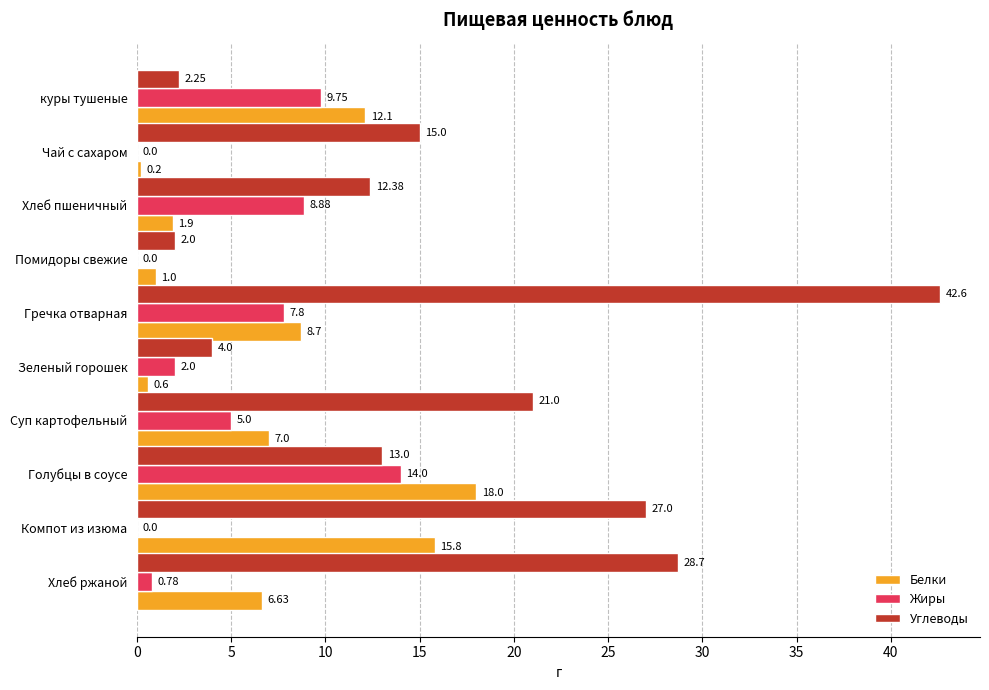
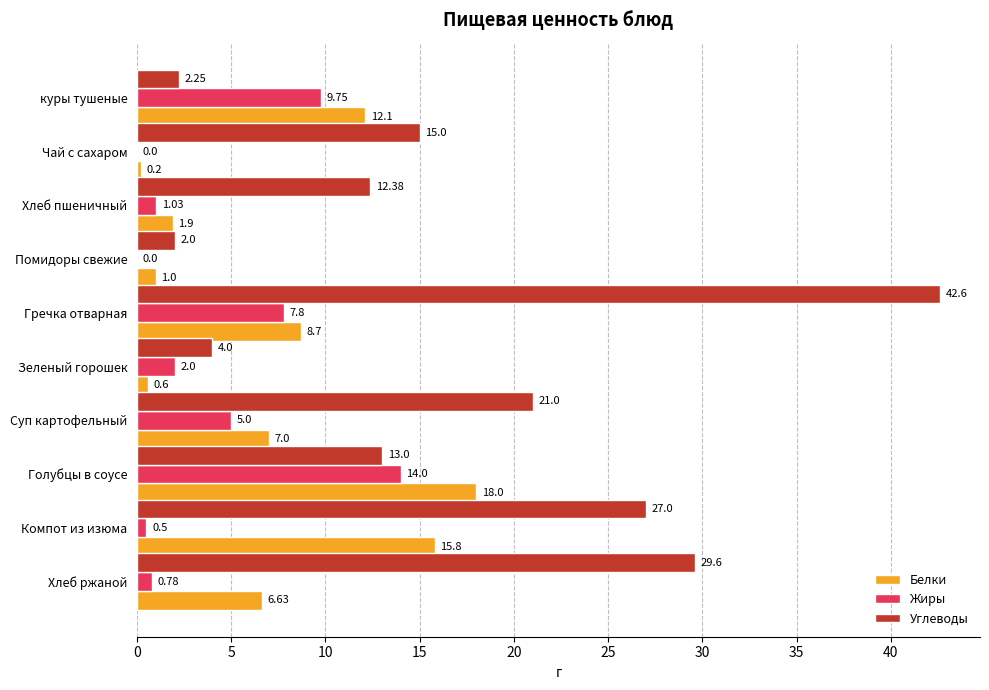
Жиры, Хлеб пшеничный: 8.88 -> 1.03
Жиры, Компот из изюма: 0.0 -> 0.5
Углеводы, Хлеб ржаной: 28.7 -> 29.6
